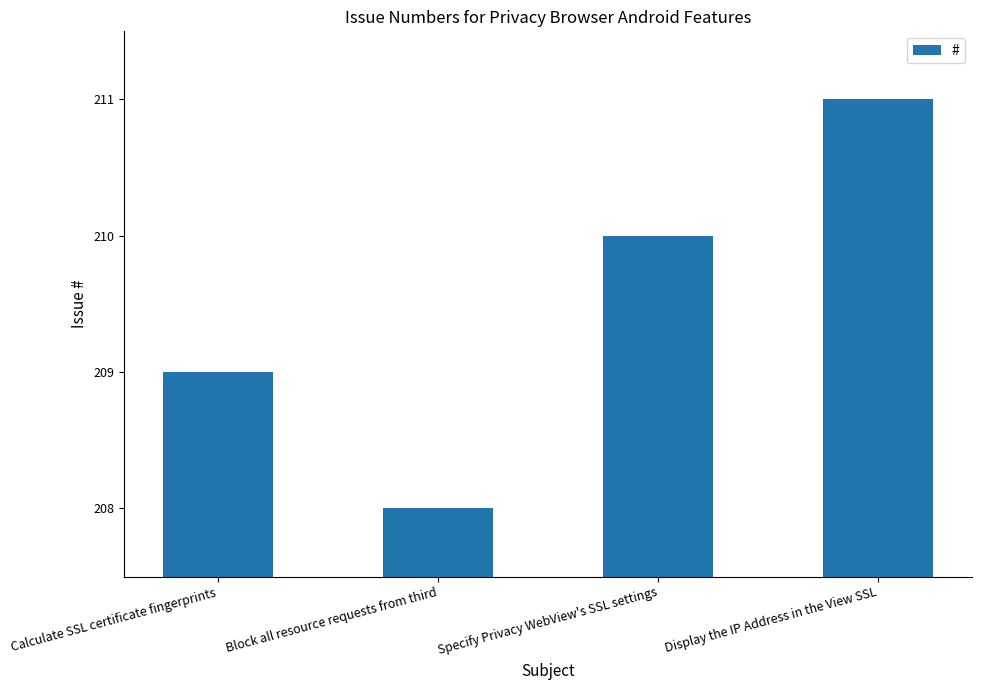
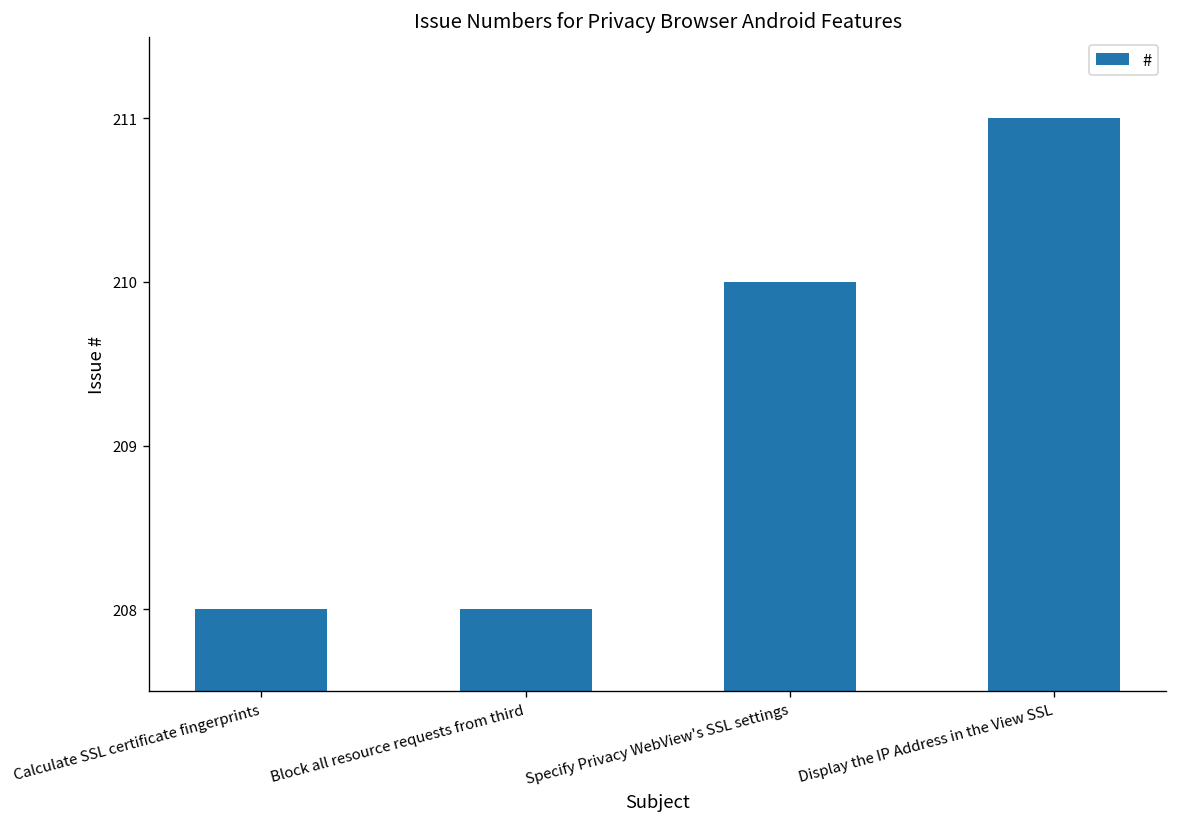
Calculate SSL certificate fingerprints: 209 -> 208
